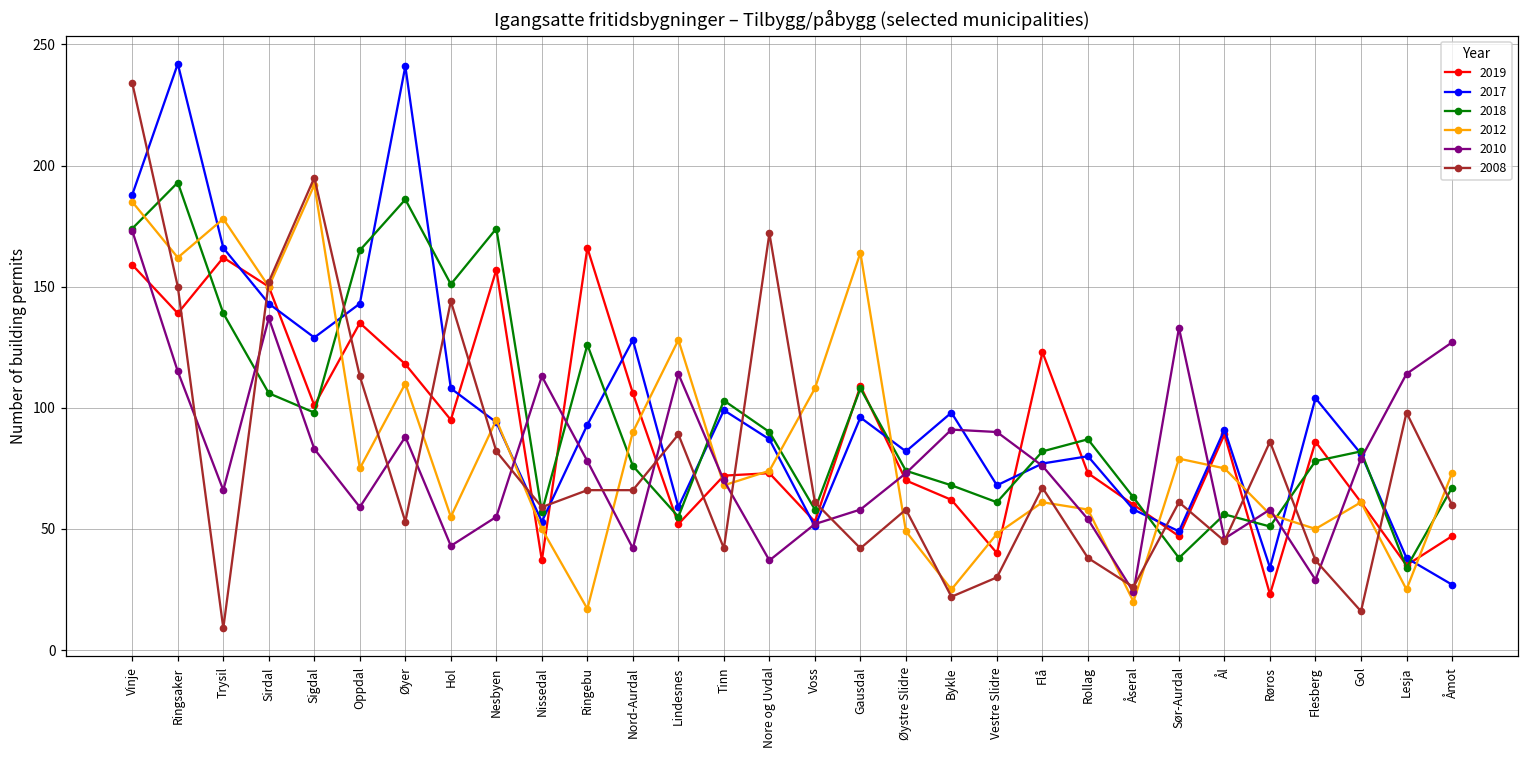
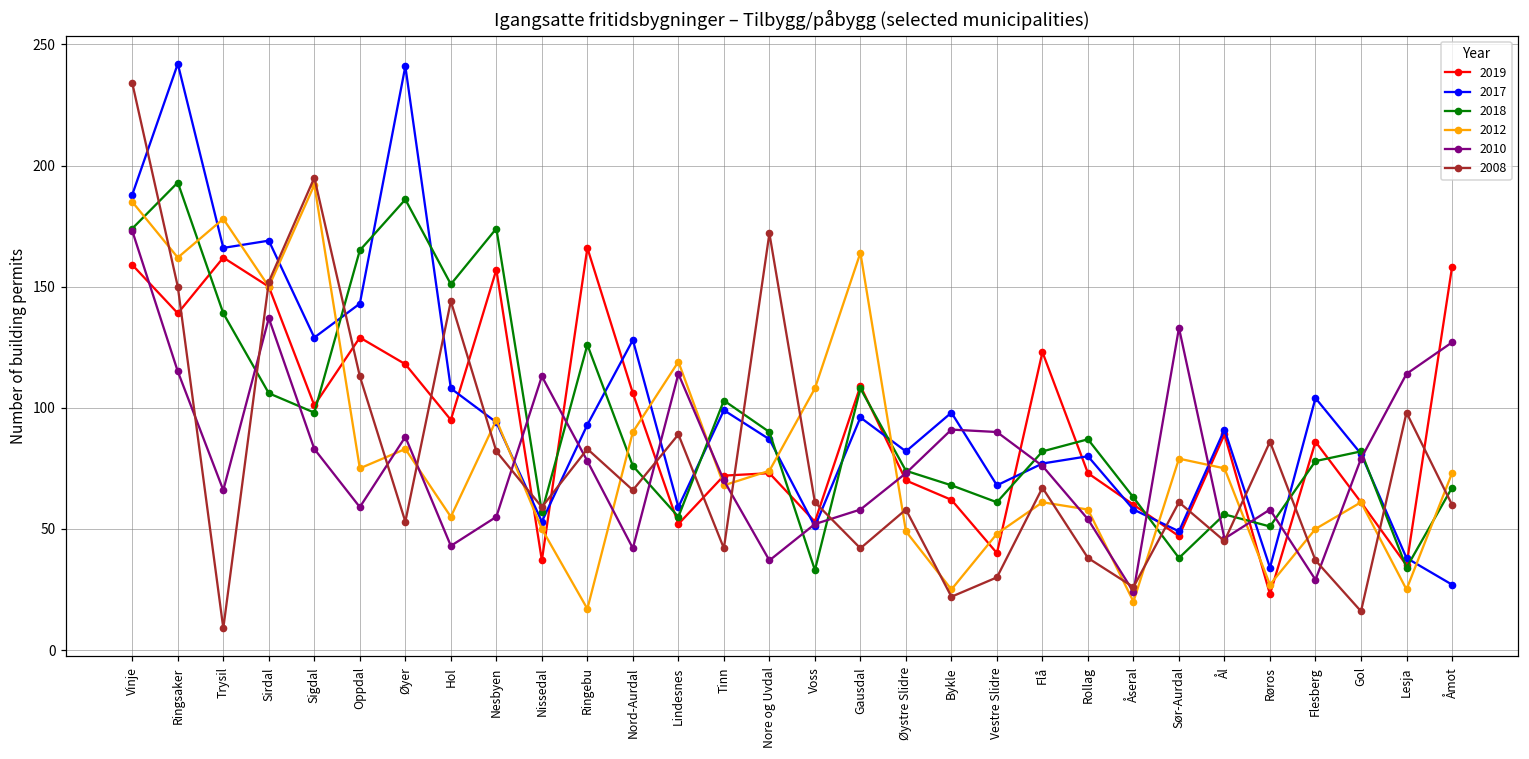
2017, Sirdal: 143 -> 169
2019, Oppdal: 135 -> 129
2012, Øyer: 110 -> 83
2008, Ringebu: 66 -> 83
2012, Lindesnes: 128 -> 119
2018, Voss: 58 -> 33
2012, Røros: 56 -> 27
2019, Åmot: 47 -> 158
